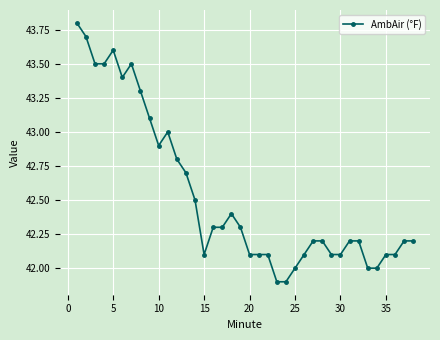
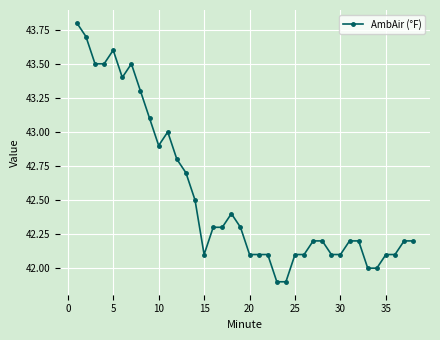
25: 42.0 -> 42.1
